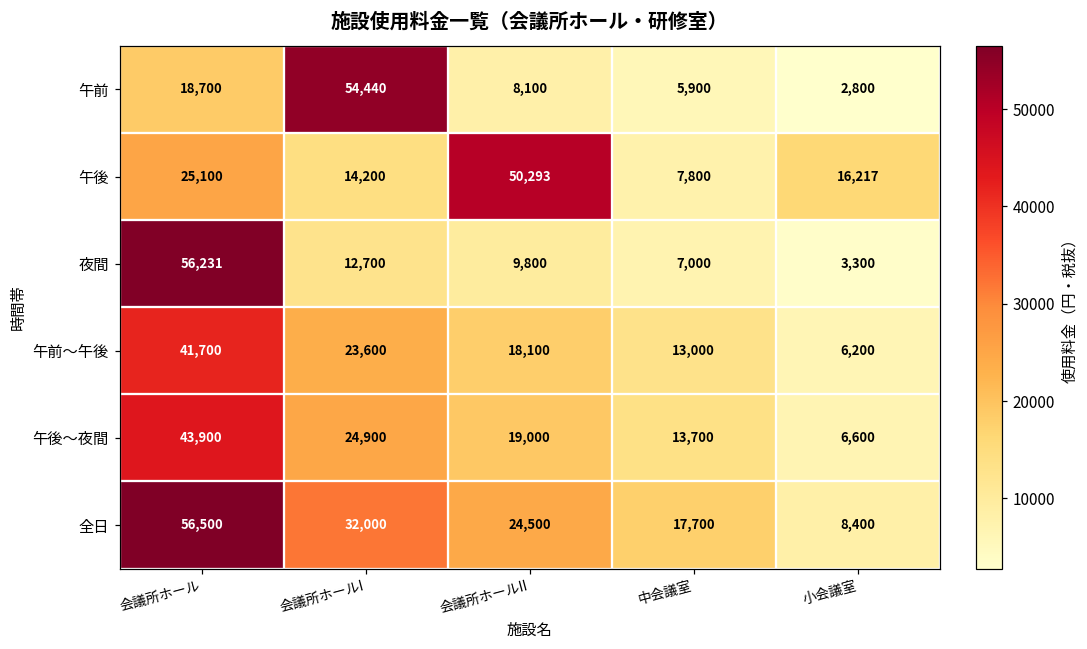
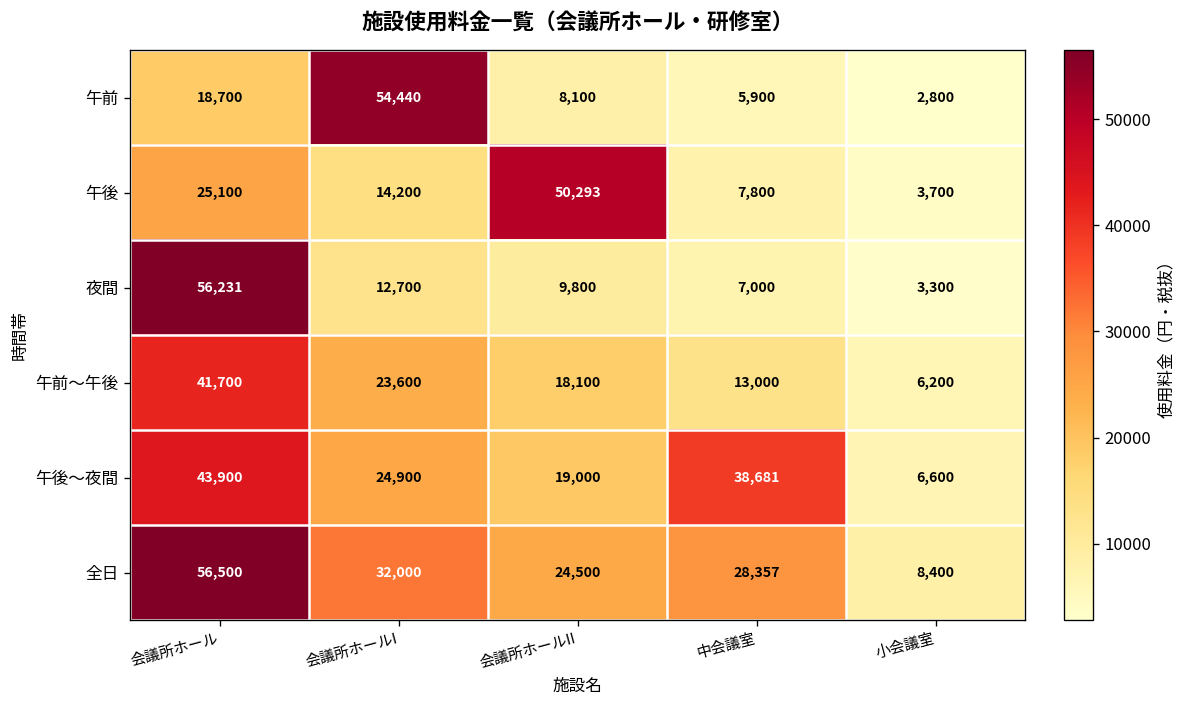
午後, 小会議室: 16,217 -> 3,700
午後～夜間, 中会議室: 13,700 -> 38,681
全日, 中会議室: 17,700 -> 28,357
